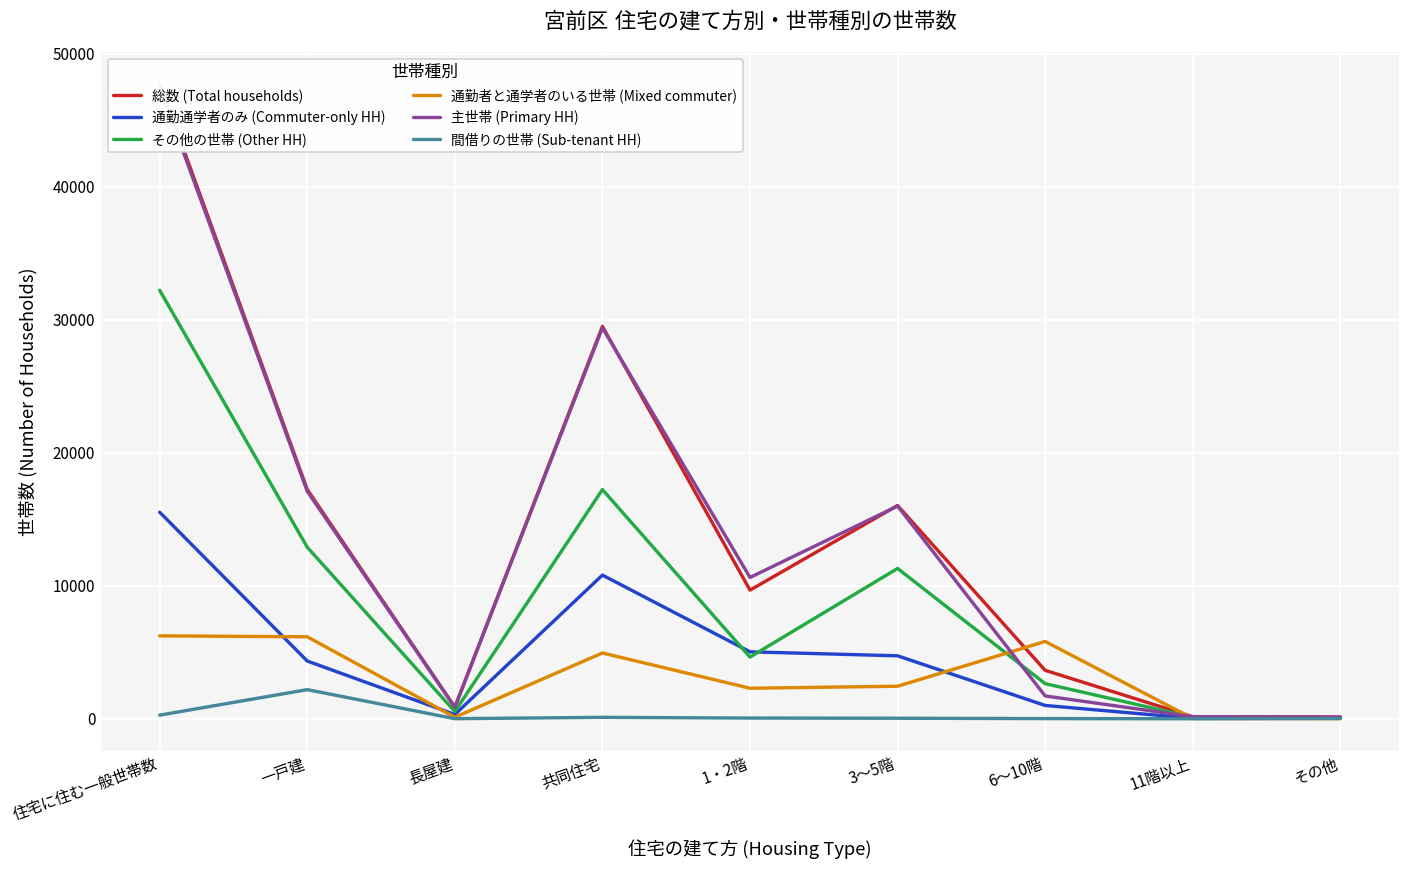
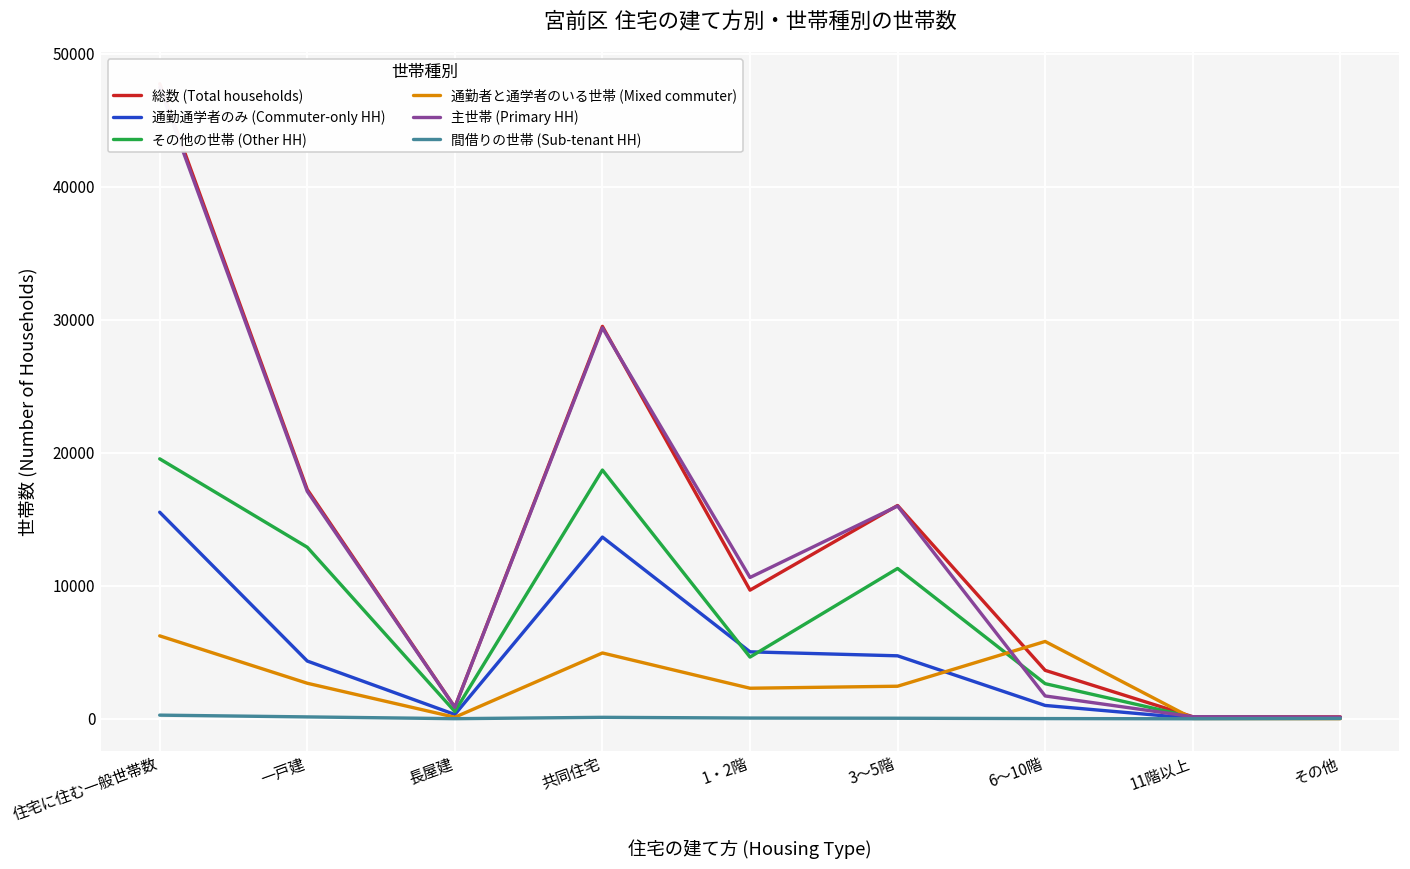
その他の世帯 (Other HH), 住宅に住む一般世帯数: 32200 -> 19500
通勤者と通学者のいる世帯 (Mixed commuter), 一戸建: 6200 -> 2700
間借りの世帯 (Sub-tenant HH), 一戸建: 2200 -> 100
通勤通学者のみ (Commuter-only HH), 共同住宅: 10800 -> 13700
その他の世帯 (Other HH), 共同住宅: 17200 -> 18700
